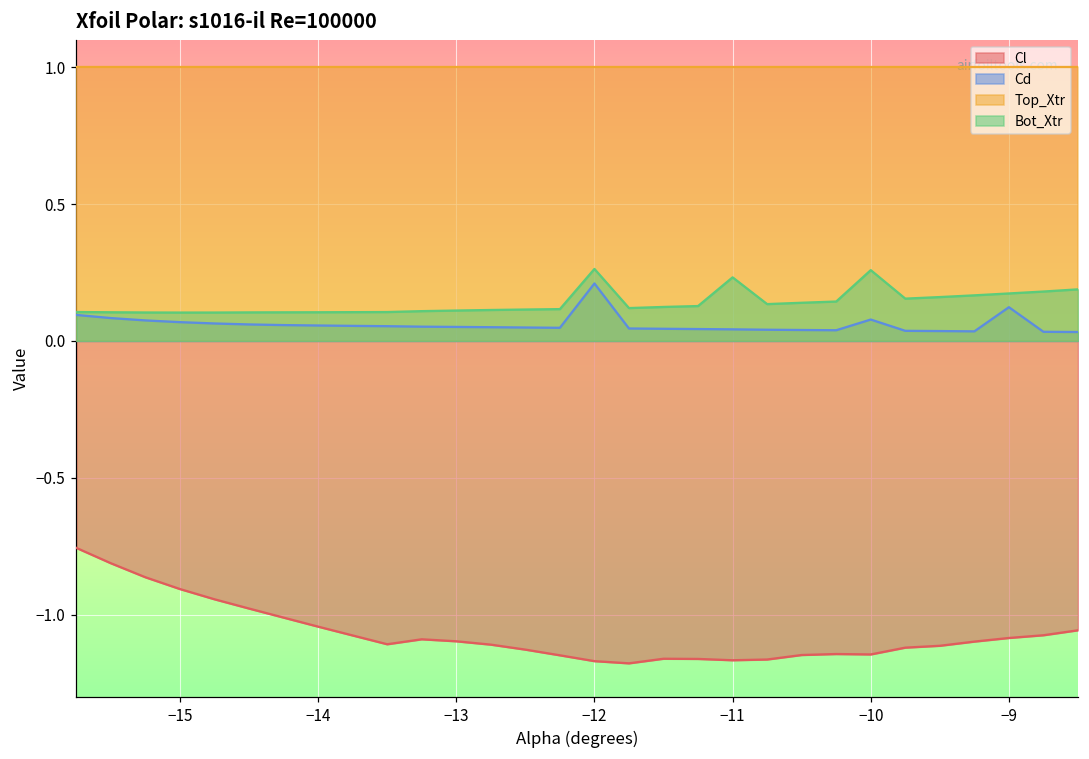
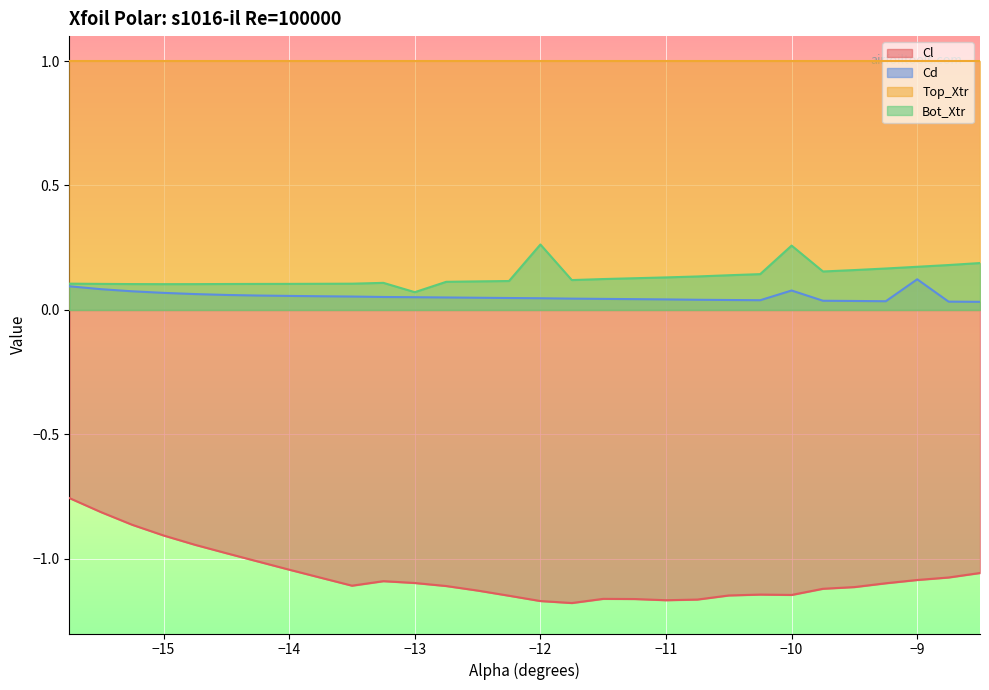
Bot_Xtr, −13: 0.11 -> 0.07
Cd, −12: 0.21 -> 0.05
Bot_Xtr, −11: 0.23 -> 0.13
